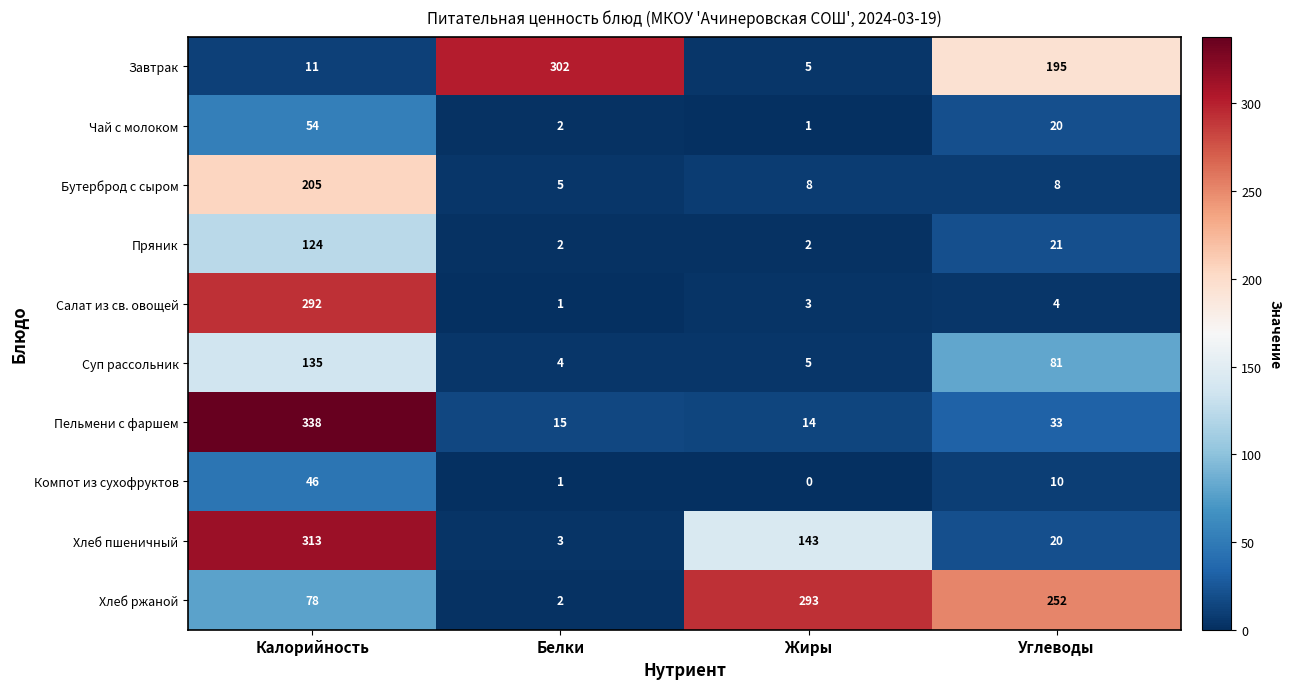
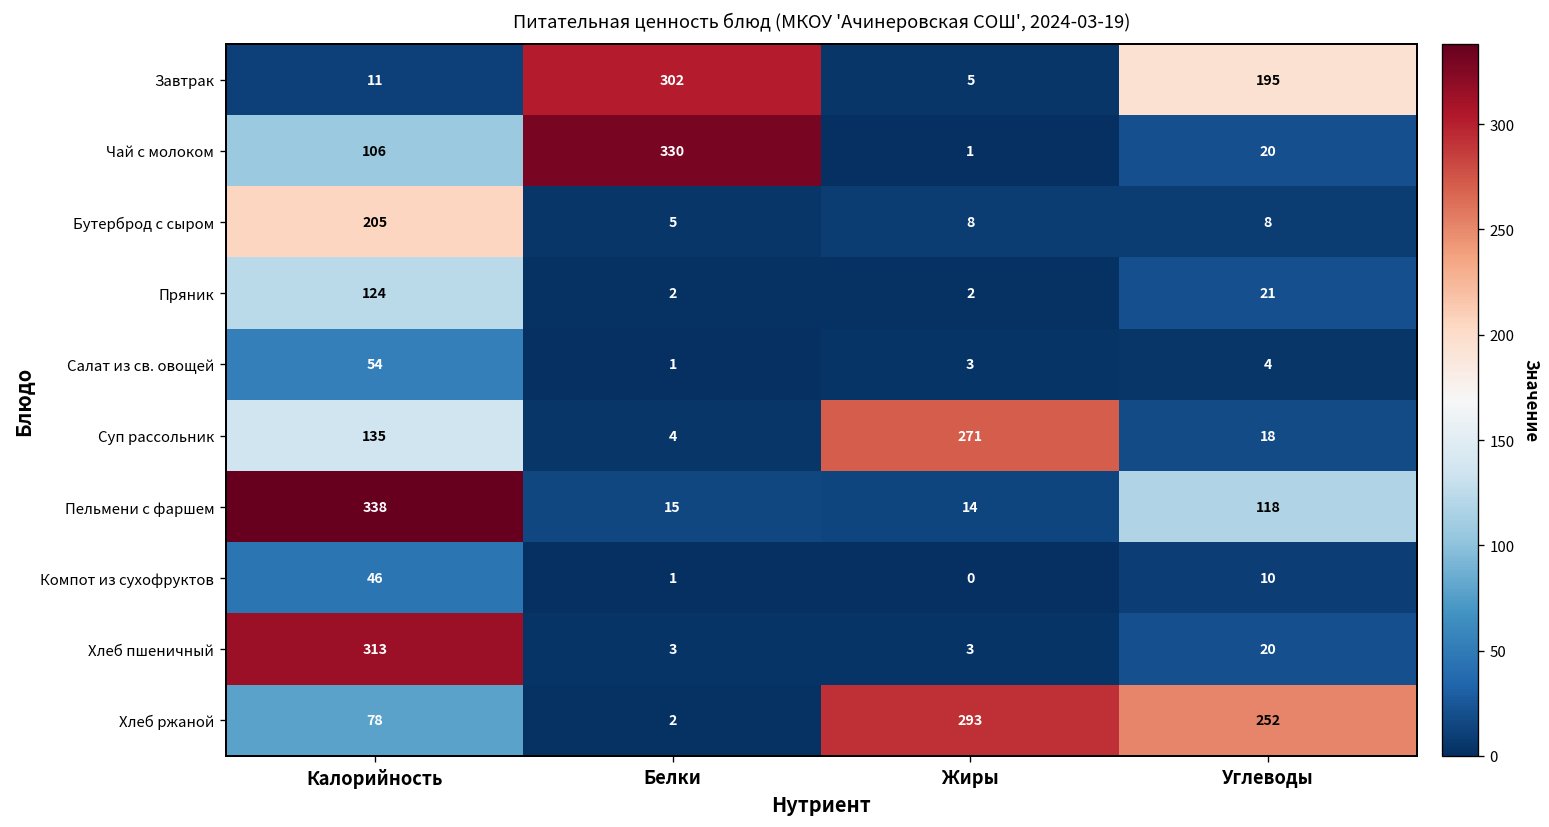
Чай с молоком, Калорийность: 54 -> 106
Чай с молоком, Белки: 2 -> 330
Салат из св. овощей, Калорийность: 292 -> 54
Суп рассольник, Жиры: 5 -> 271
Суп рассольник, Углеводы: 81 -> 18
Пельмени с фаршем, Углеводы: 33 -> 118
Хлеб пшеничный, Жиры: 143 -> 3
